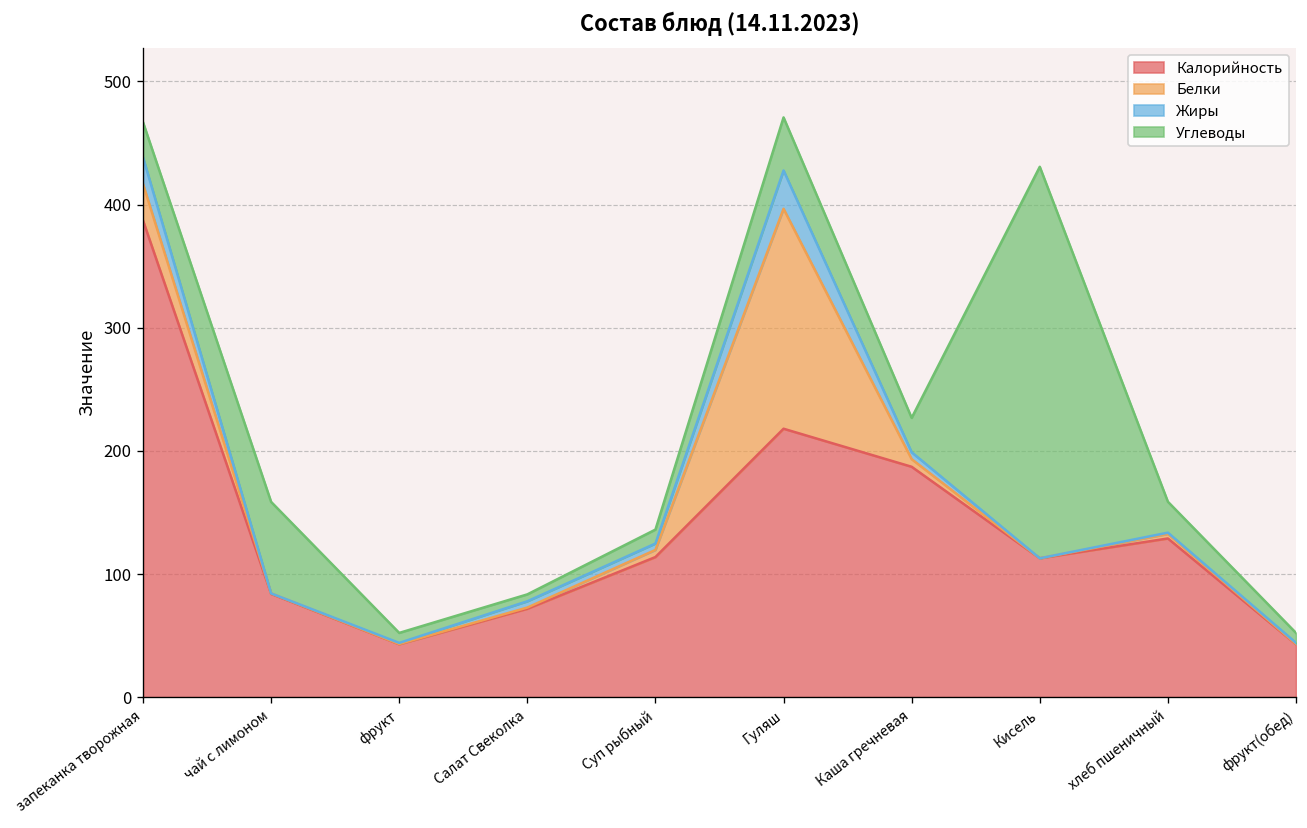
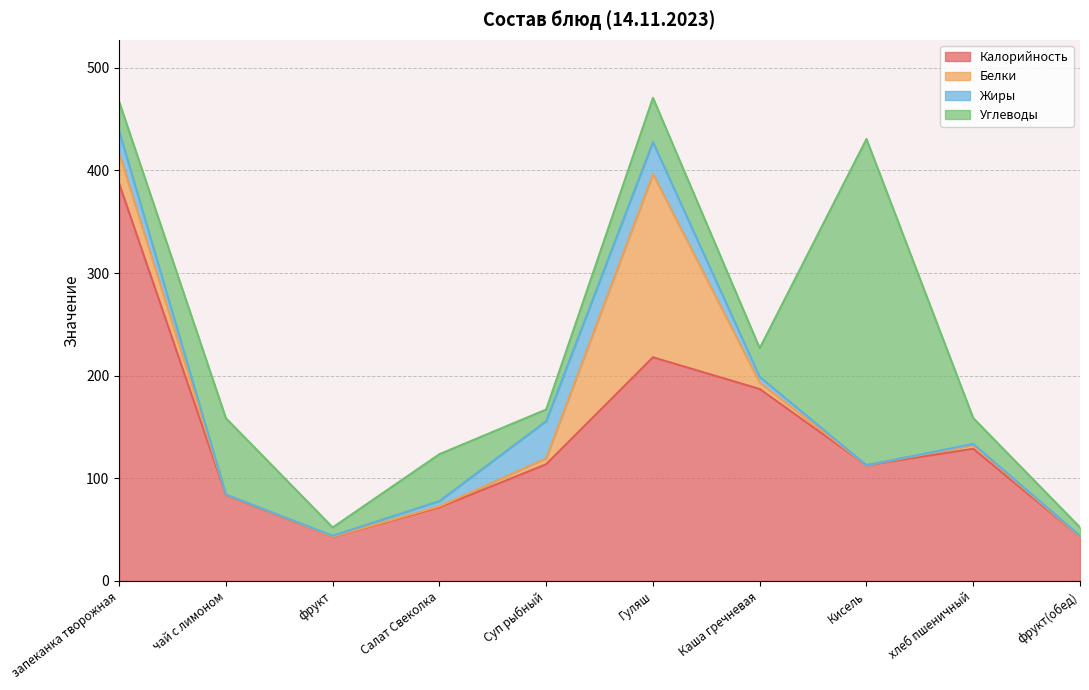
Углеводы, Салат Свеколка: 6 -> 46
Жиры, Суп рыбный: 5 -> 36
